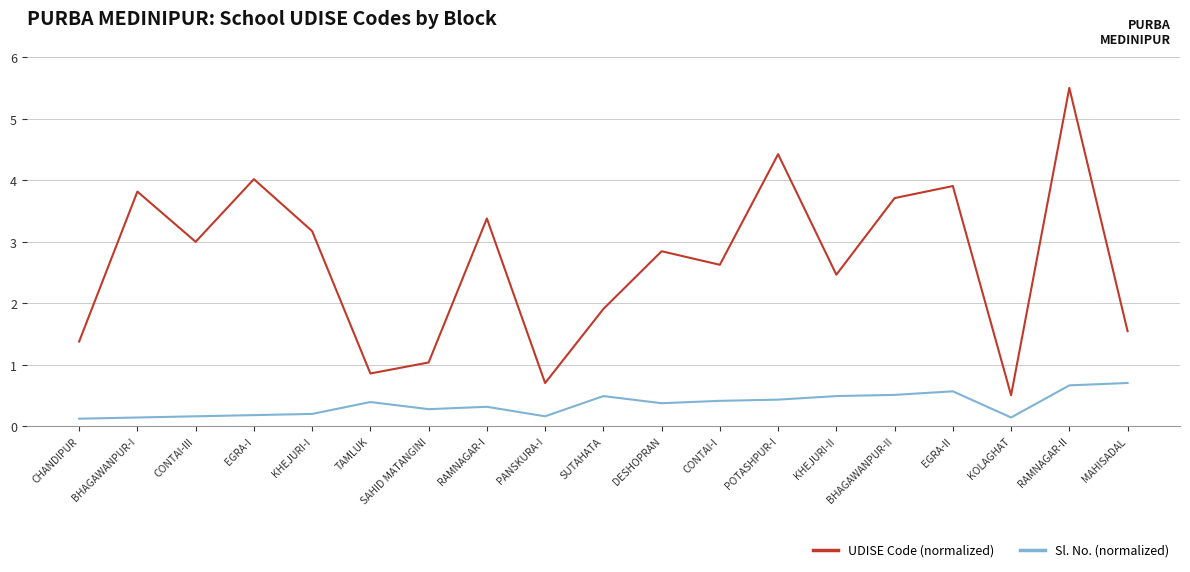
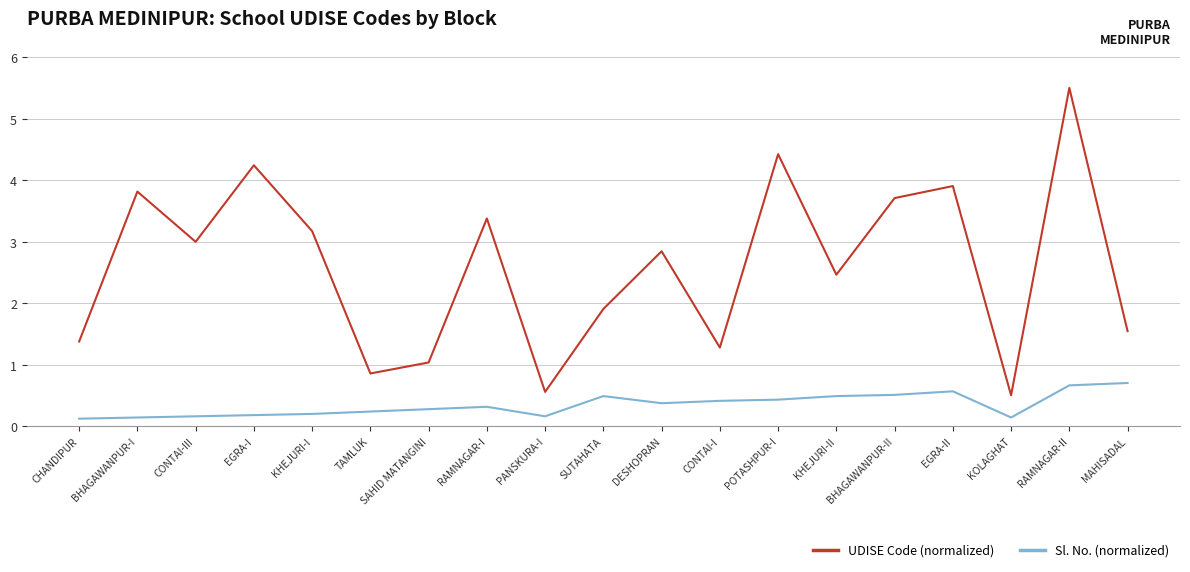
UDISE Code (normalized), EGRA-I: 4.0 -> 4.2
Sl. No. (normalized), TAMLUK: 0.4 -> 0.2
UDISE Code (normalized), PANSKURA-I: 0.7 -> 0.6
UDISE Code (normalized), CONTAI-I: 2.6 -> 1.3
